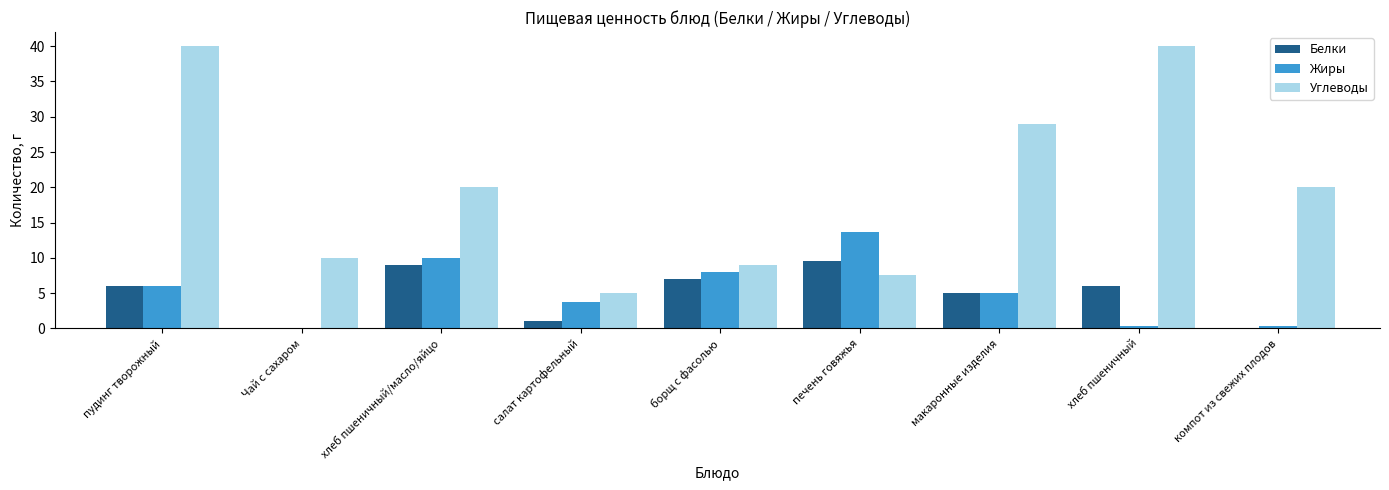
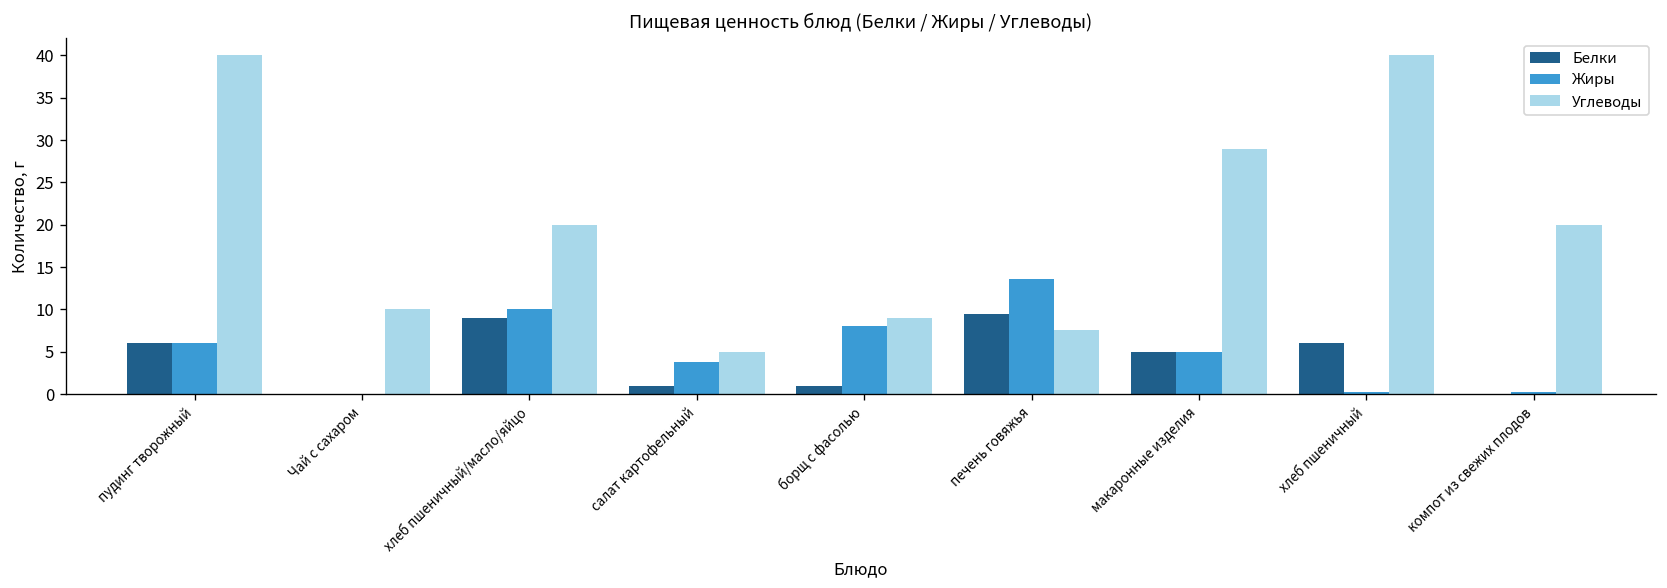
Белки, борщ с фасолью: 7 -> 1
